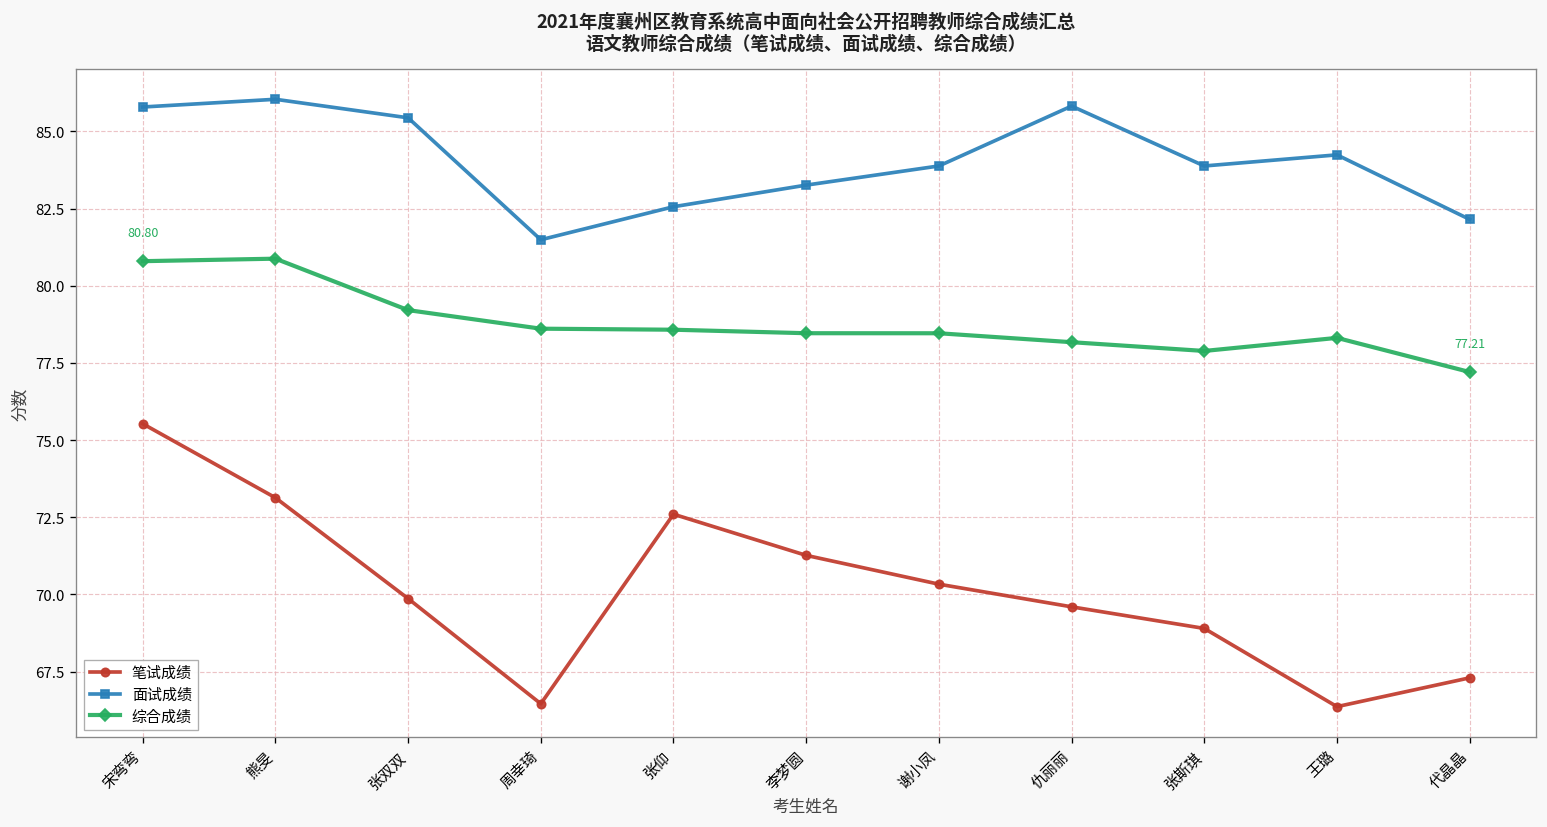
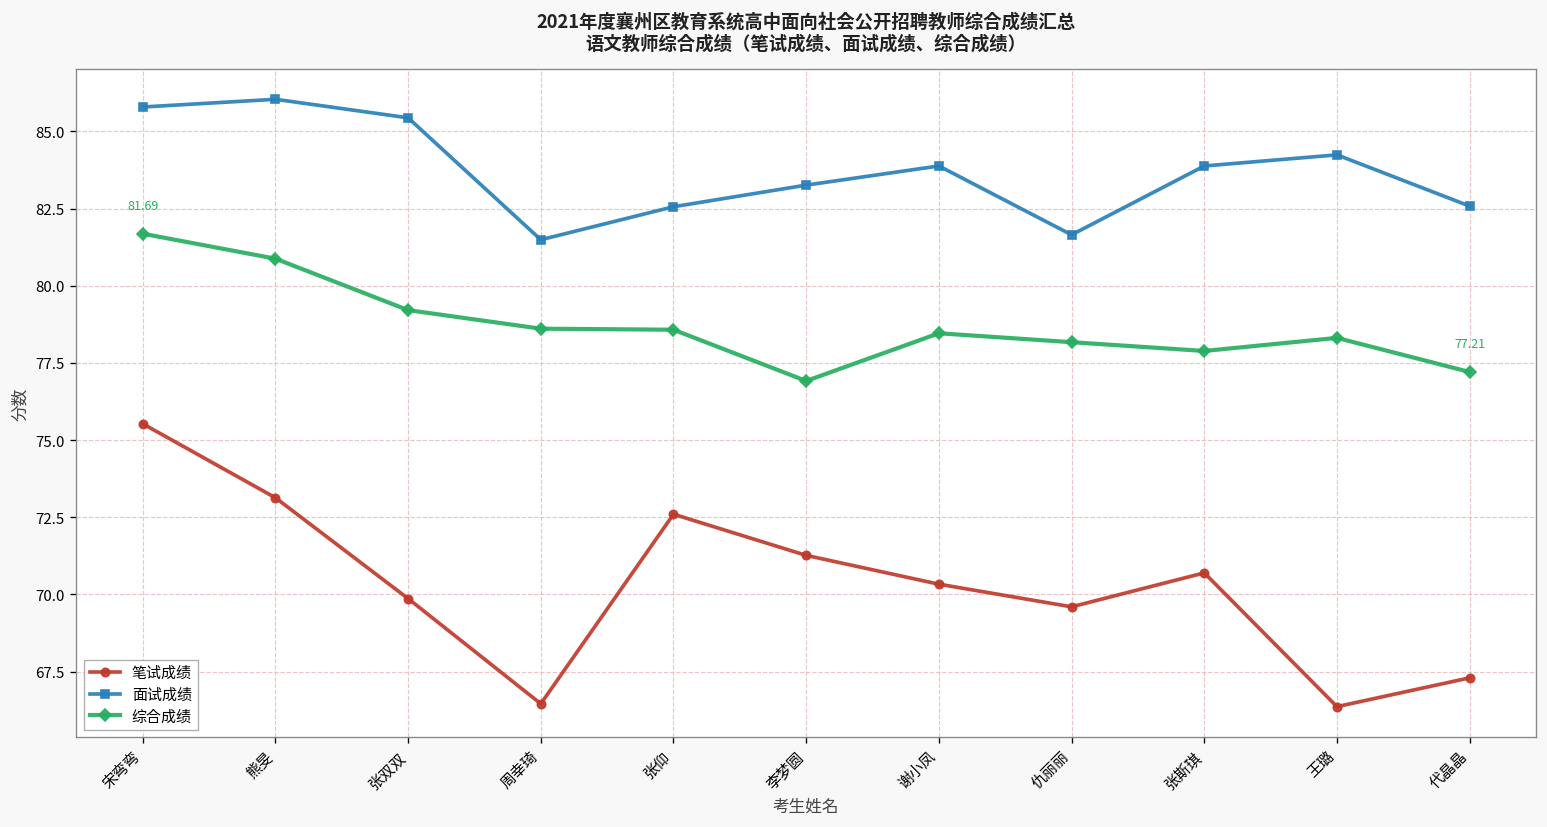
综合成绩, 宋弯弯: 80.80 -> 81.69
综合成绩, 李梦圆: 78.5 -> 76.9
面试成绩, 仇丽丽: 85.8 -> 81.7
笔试成绩, 张斯琪: 68.9 -> 70.7
面试成绩, 代晶晶: 82.2 -> 82.6
